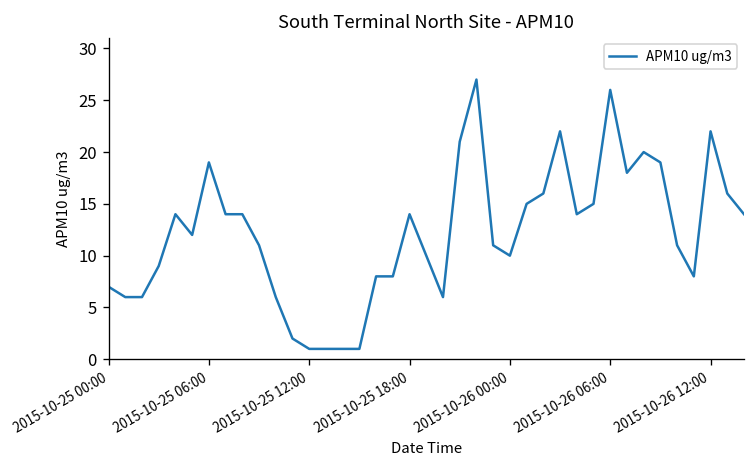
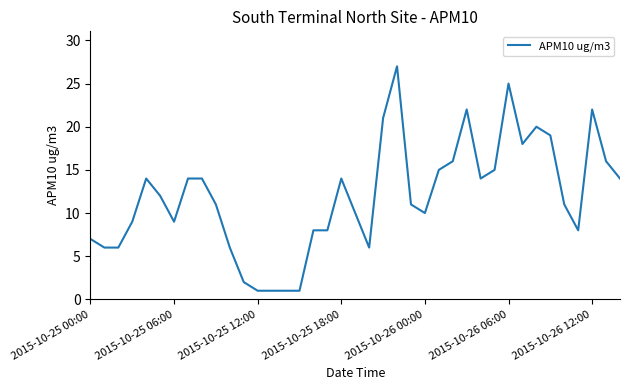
2015-10-25 06:00: 19 -> 9
2015-10-26 06:00: 26 -> 25
